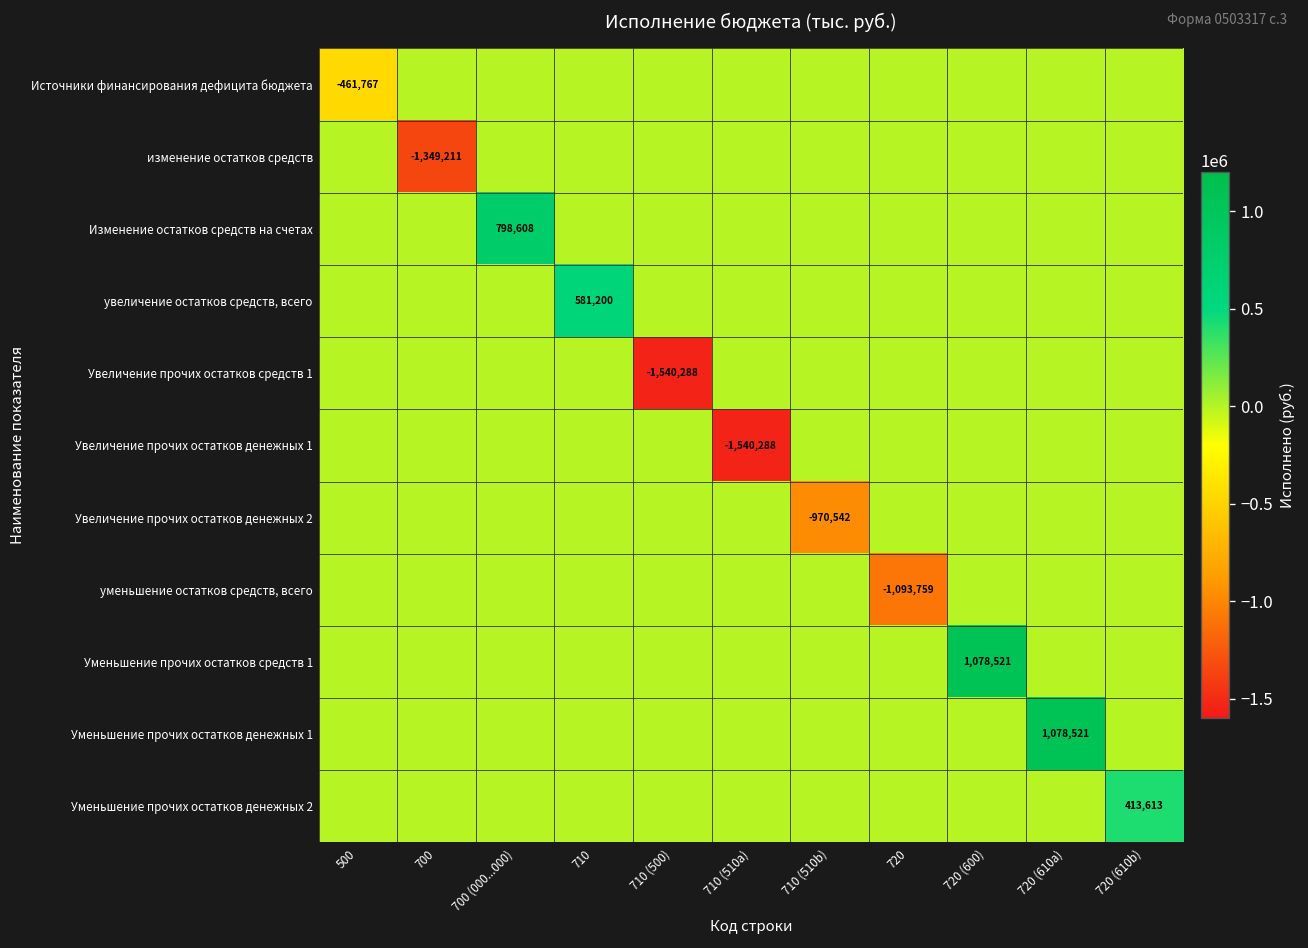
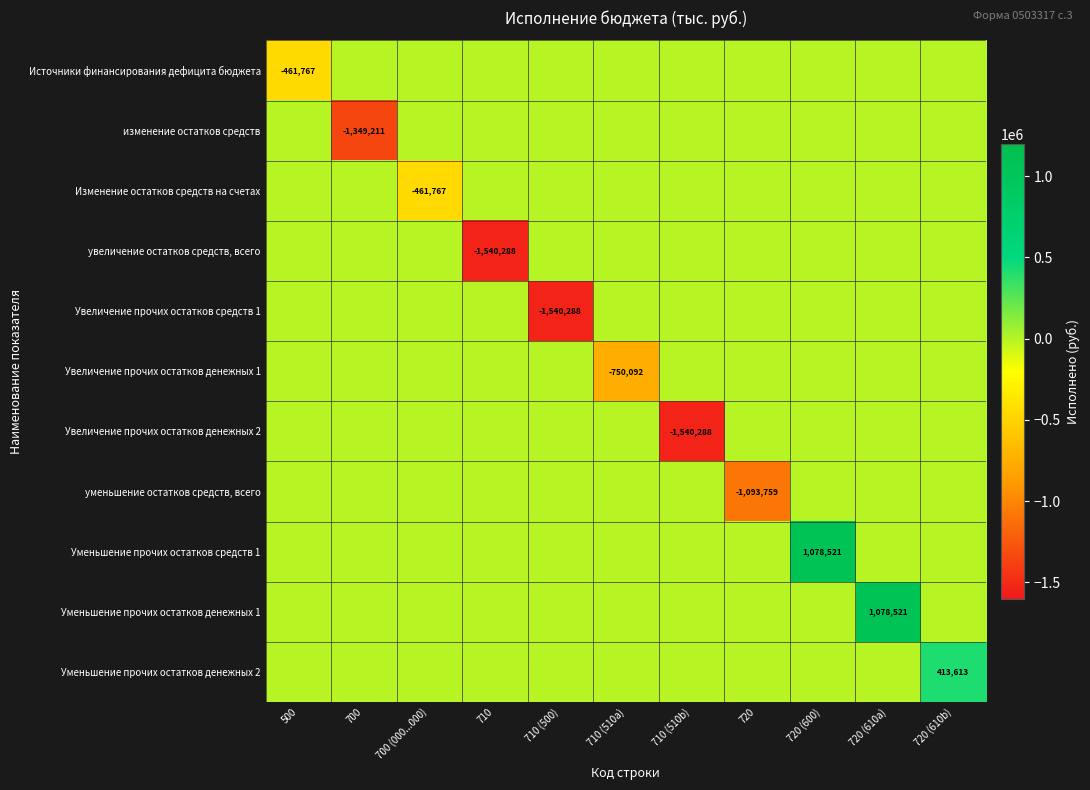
Изменение остатков средств на счетах, 700 (000...000): 798,608 -> -461,767
увеличение остатков средств, всего, 710: 581,200 -> -1,540,288
Увеличение прочих остатков денежных 1, 710 (510a): -1,540,288 -> -750,092
Увеличение прочих остатков денежных 2, 710 (510b): -970,542 -> -1,540,288
